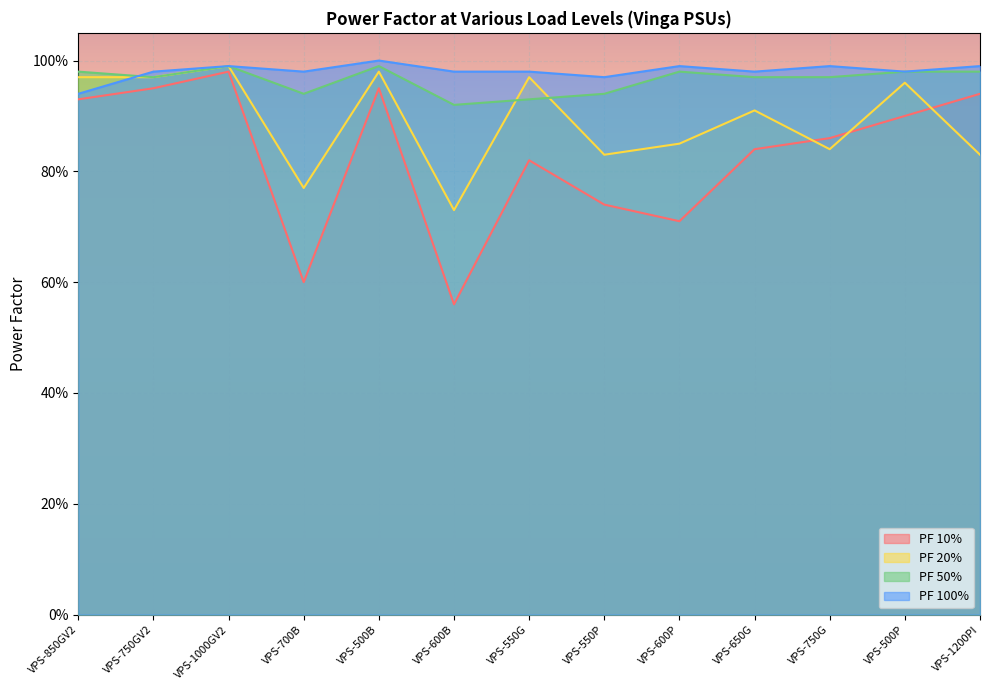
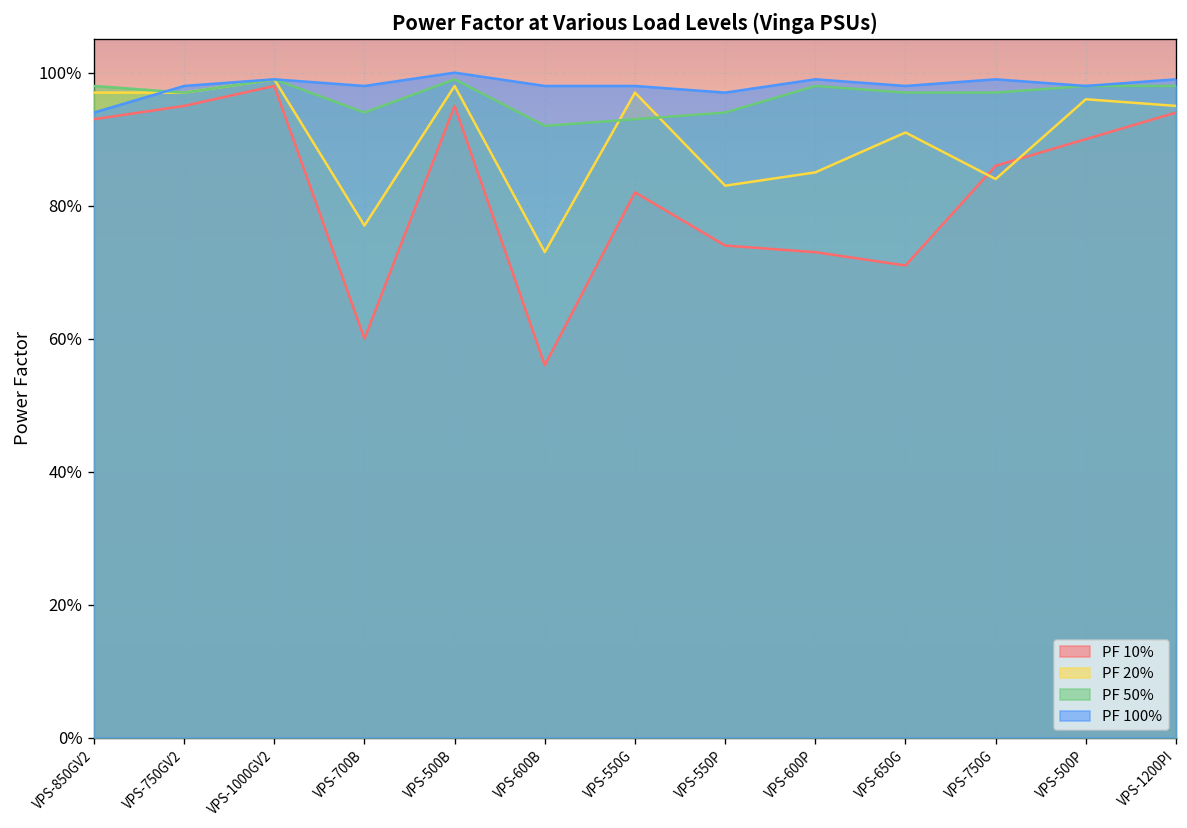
PF 10%, VPS-600P: 71% -> 73%
PF 10%, VPS-650G: 84% -> 71%
PF 20%, VPS-1200PI: 83% -> 95%
